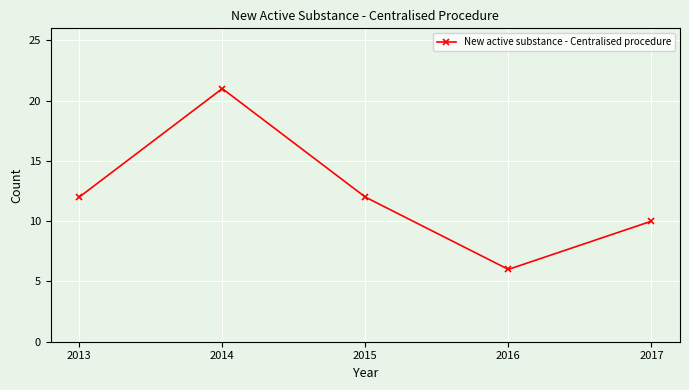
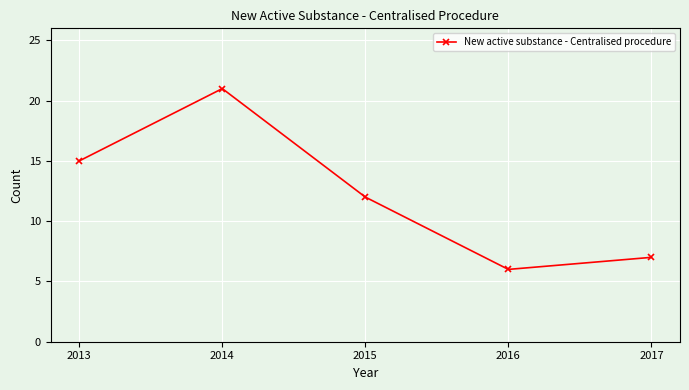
2013: 12 -> 15
2017: 10 -> 7
